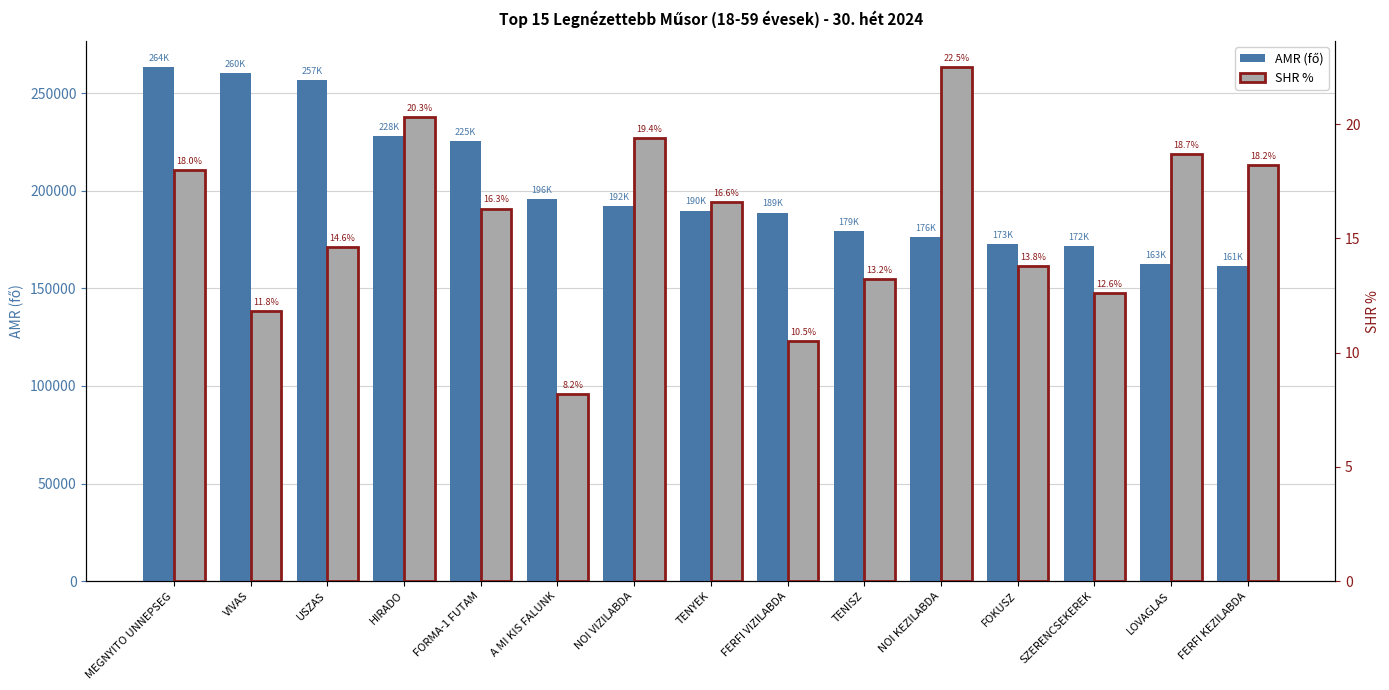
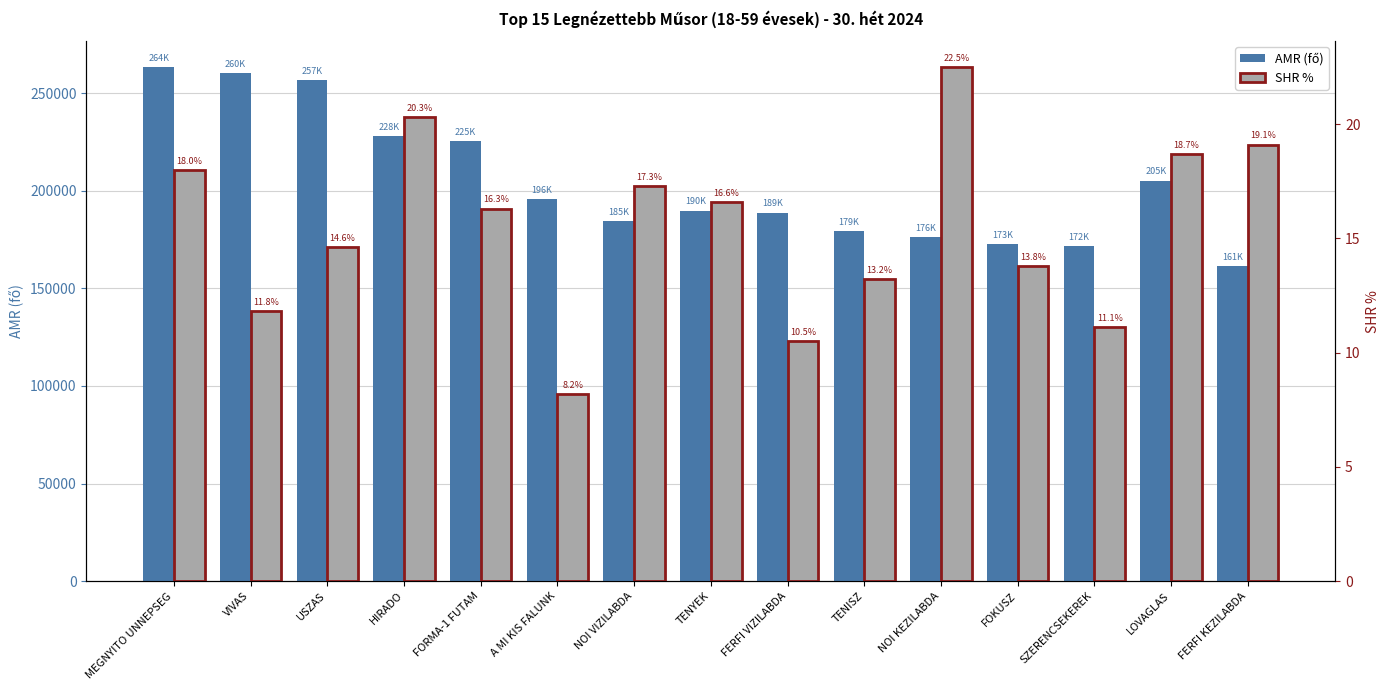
AMR (fő), NOI VIZILABDA: 192K -> 185K
AMR (fő), LOVAGLAS: 163K -> 205K
SHR %, NOI VIZILABDA: 19.4% -> 17.3%
SHR %, SZERENCSEKEREK: 12.6% -> 11.1%
SHR %, FERFI KEZILABDA: 18.2% -> 19.1%
